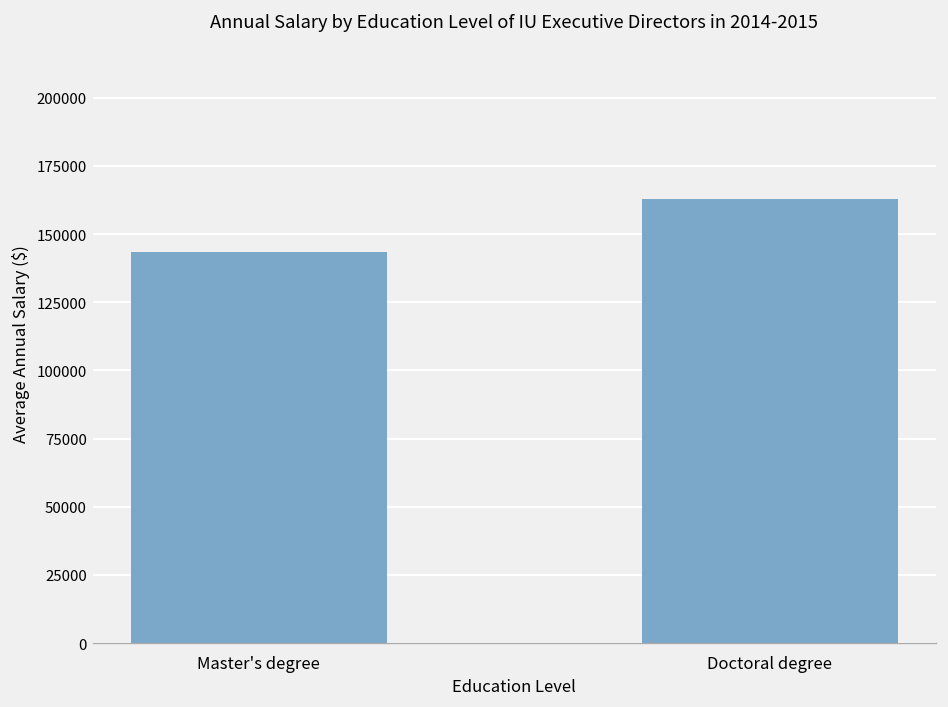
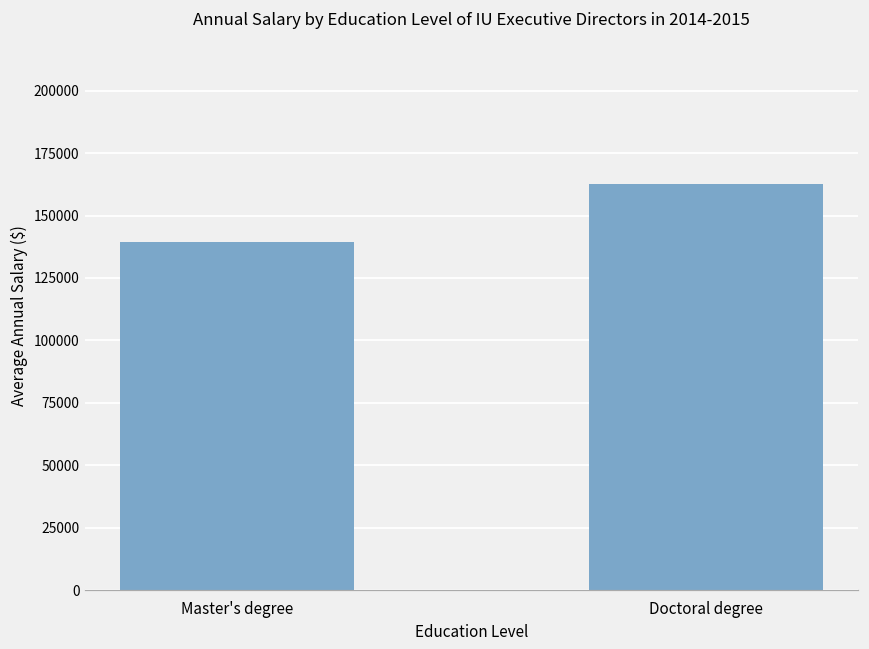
Master's degree: 143000 -> 139000
